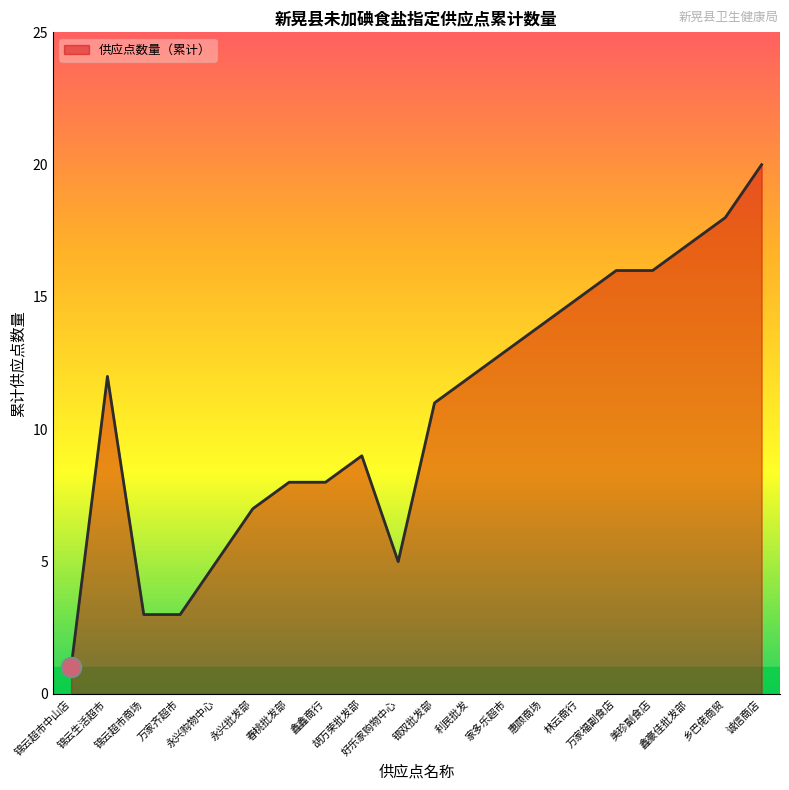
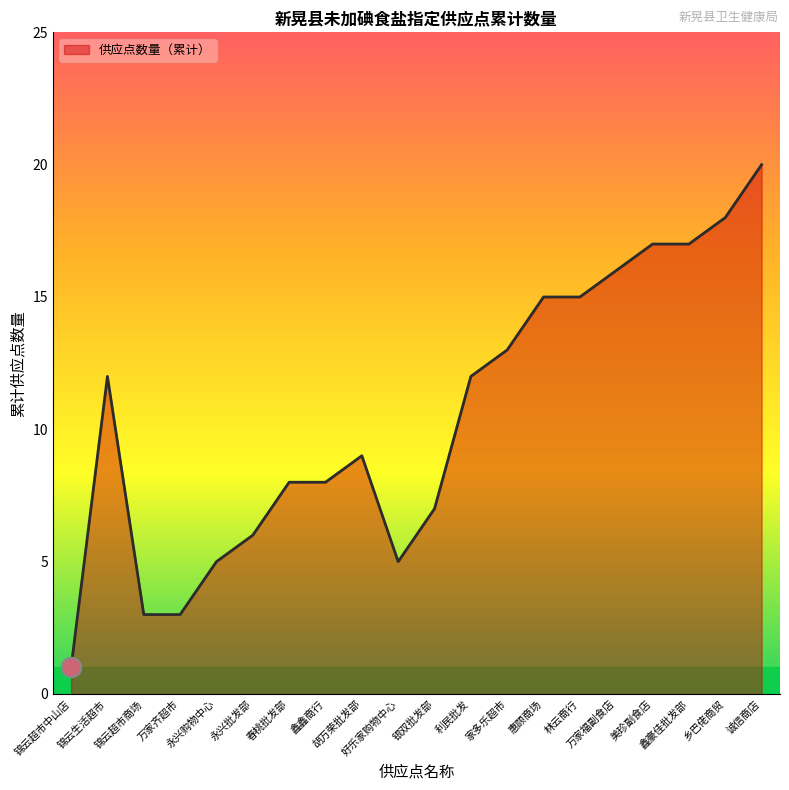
供应点数量（累计）, 永兴批发部: 7 -> 6
供应点数量（累计）, 银双批发部: 11 -> 7
供应点数量（累计）, 惠顾商场: 14 -> 15
供应点数量（累计）, 美珍副食店: 16 -> 17
